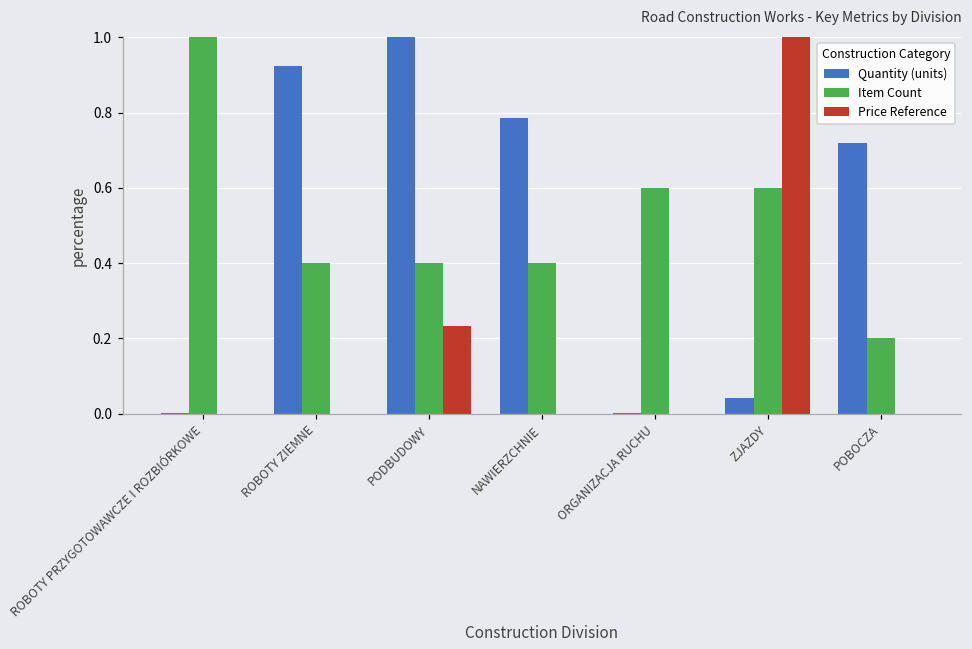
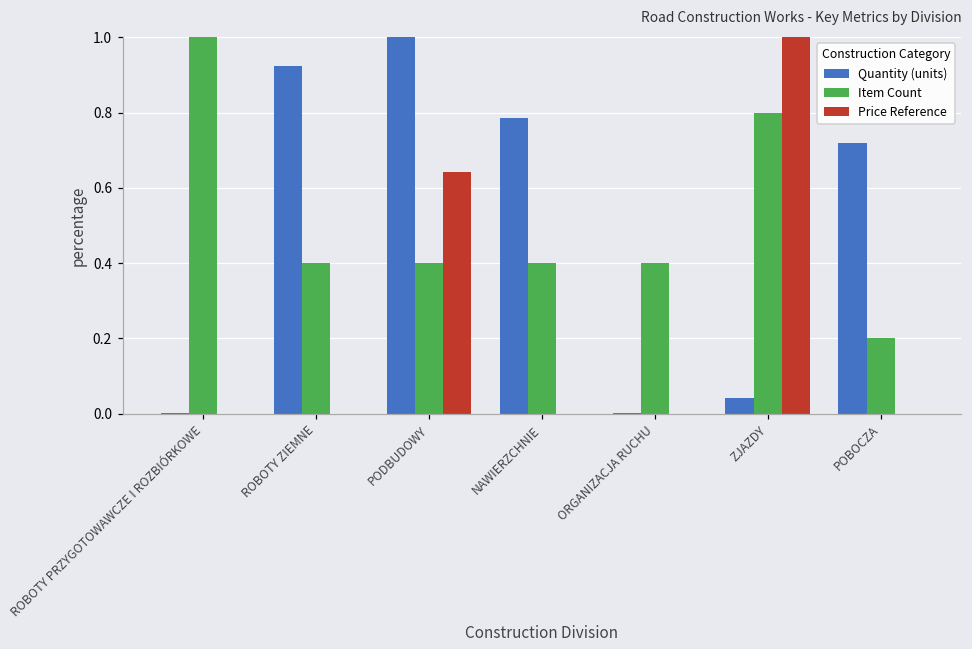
Price Reference, PODBUDOWY: 0.23 -> 0.64
Item Count, ORGANIZACJA RUCHU: 0.60 -> 0.40
Item Count, ZJAZDY: 0.60 -> 0.80
